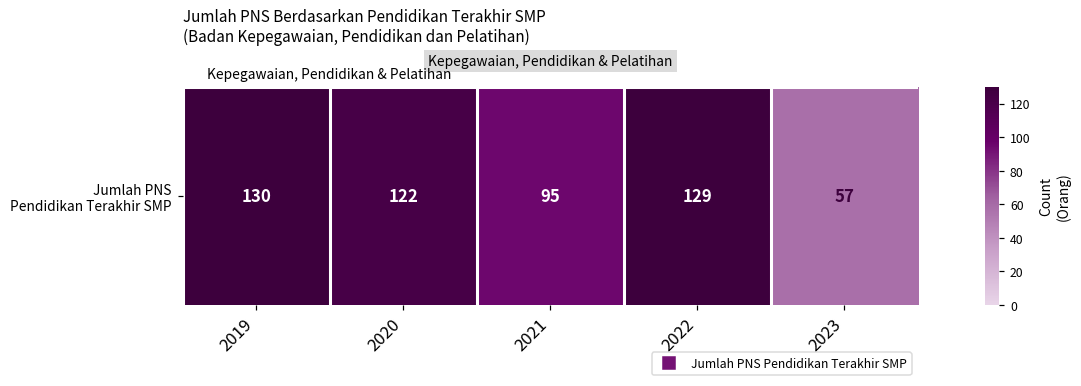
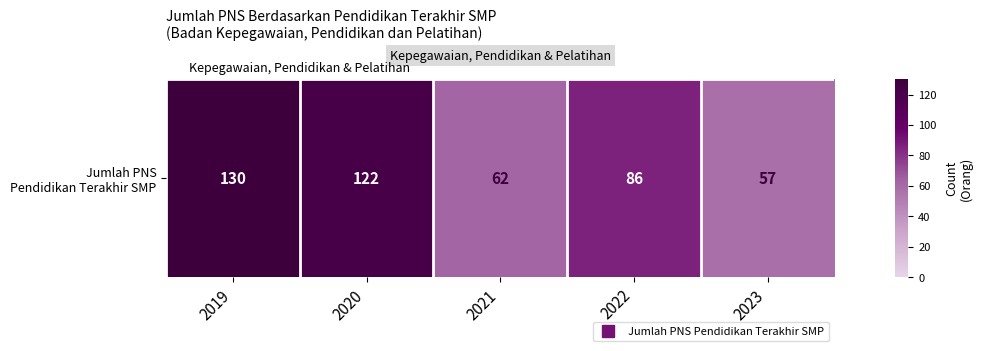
Jumlah PNS Pendidikan Terakhir SMP, 2021: 95 -> 62
Jumlah PNS Pendidikan Terakhir SMP, 2022: 129 -> 86
